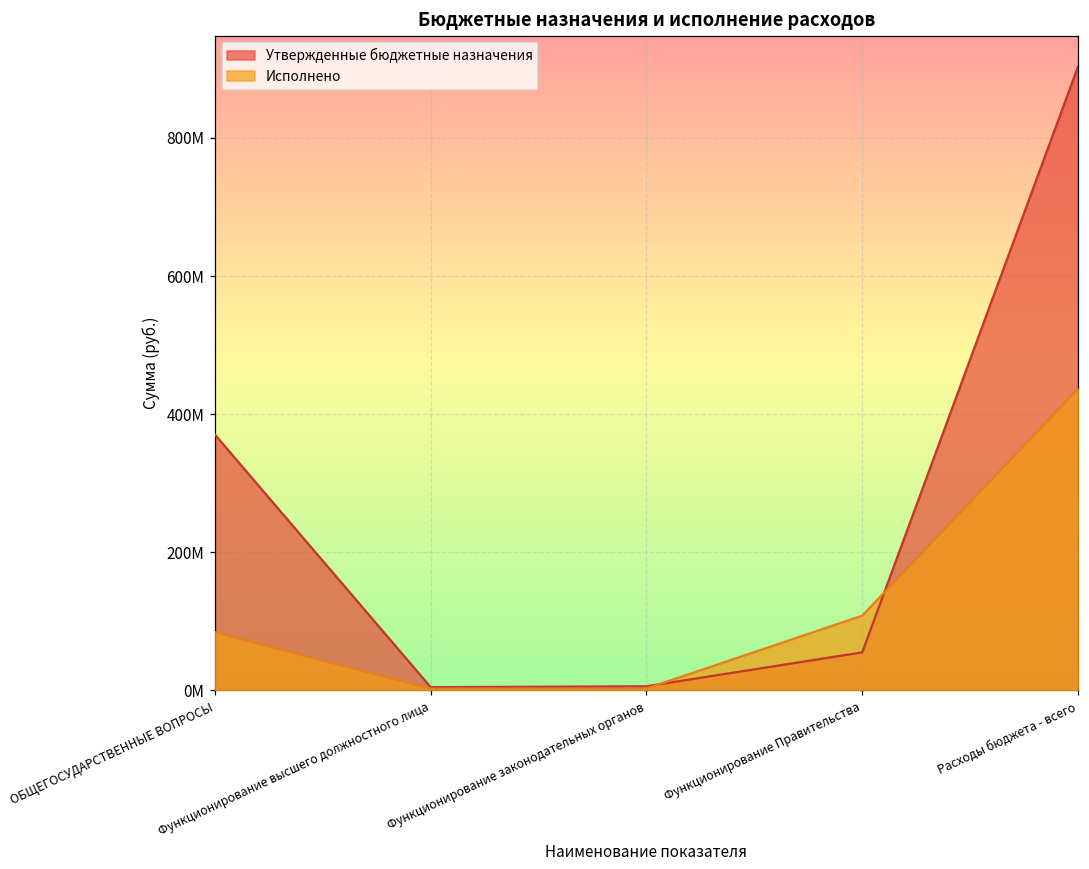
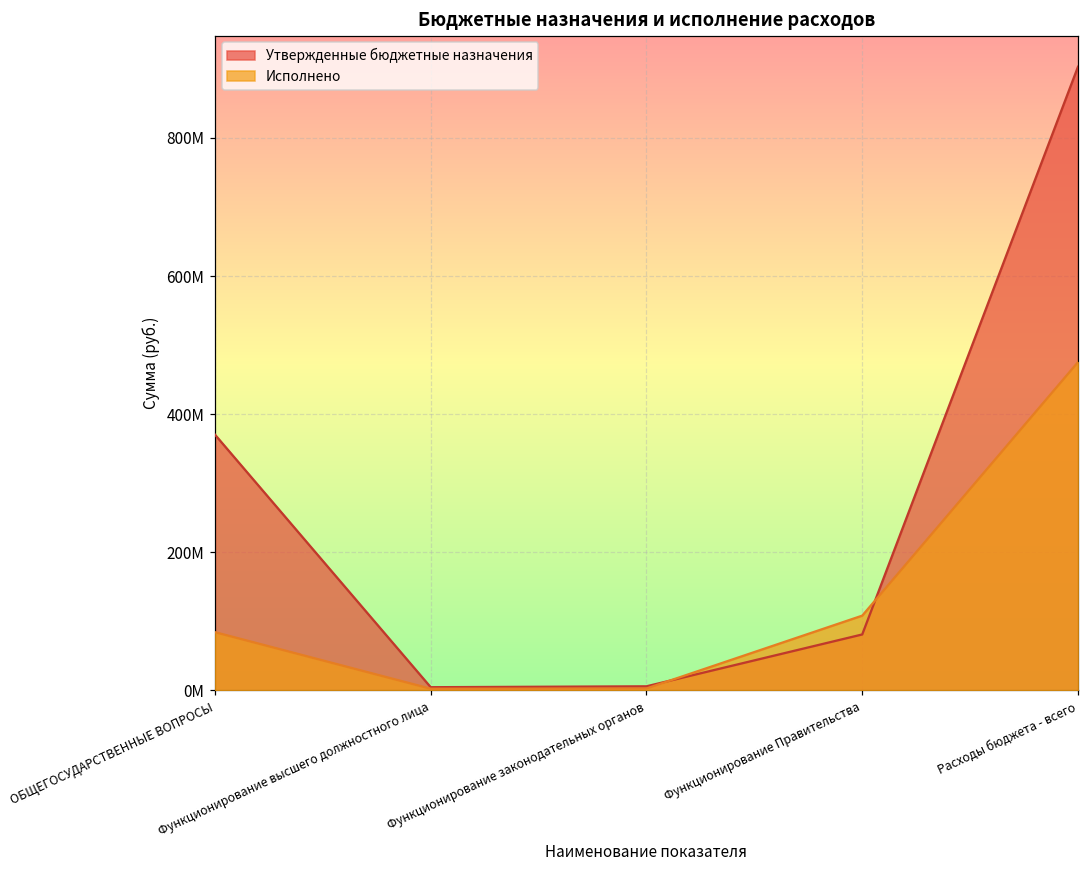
Утвержденные бюджетные назначения, Функционирование Правительства: 60000000 -> 80000000
Исполнено, Расходы бюджета - всего: 440000000 -> 480000000
